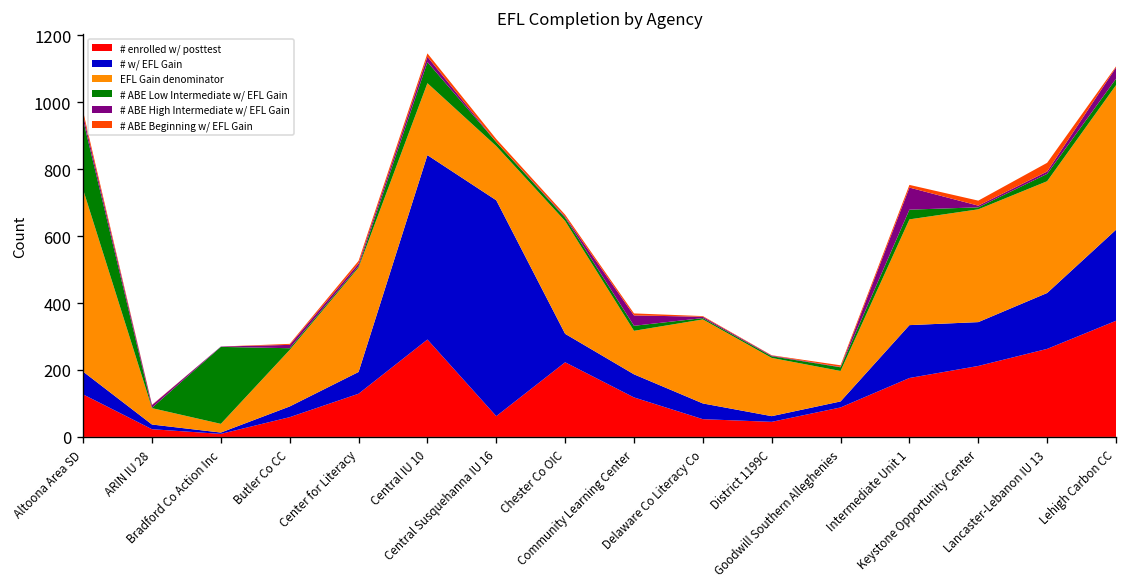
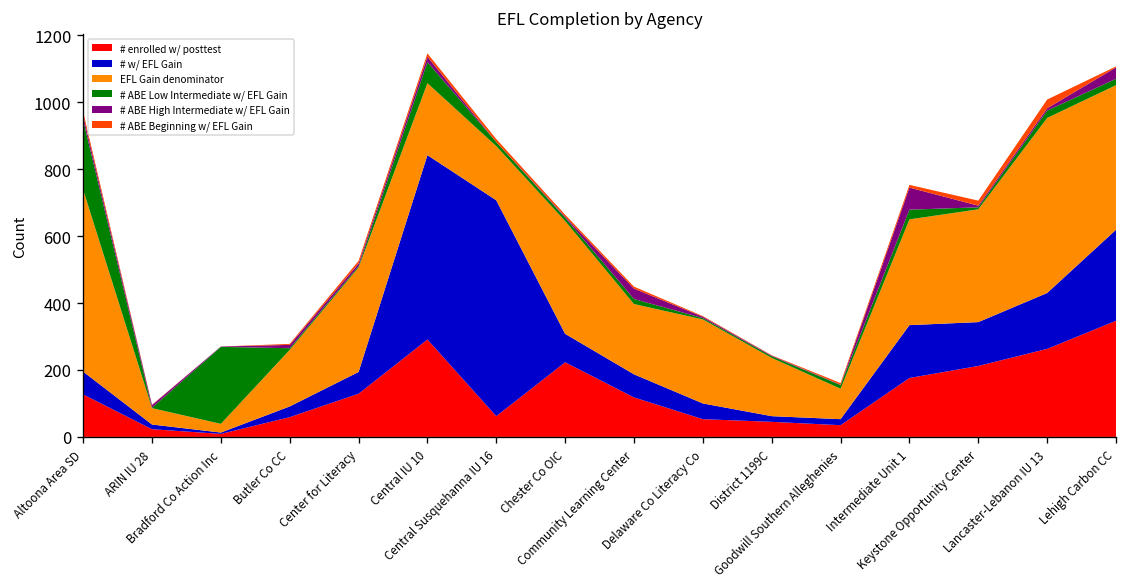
EFL Gain denominator, Community Learning Center: 130 -> 210
# enrolled w/ posttest, Goodwill Southern Alleghenies: 90 -> 40
EFL Gain denominator, Lancaster-Lebanon IU 13: 330 -> 520
